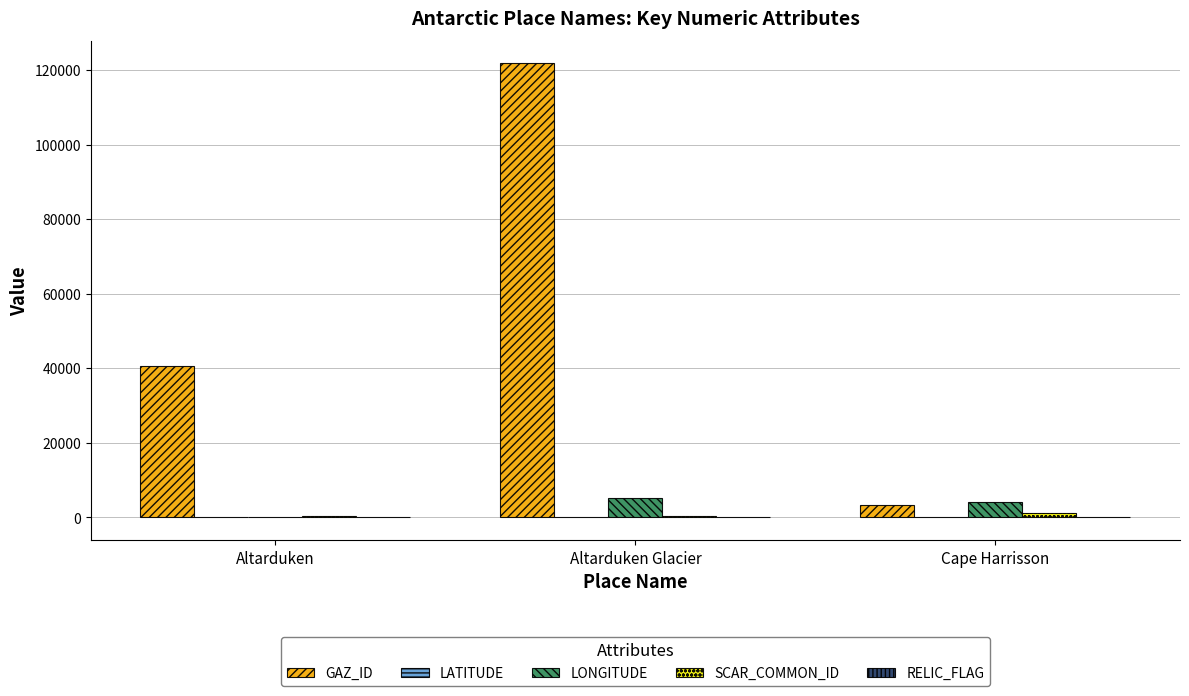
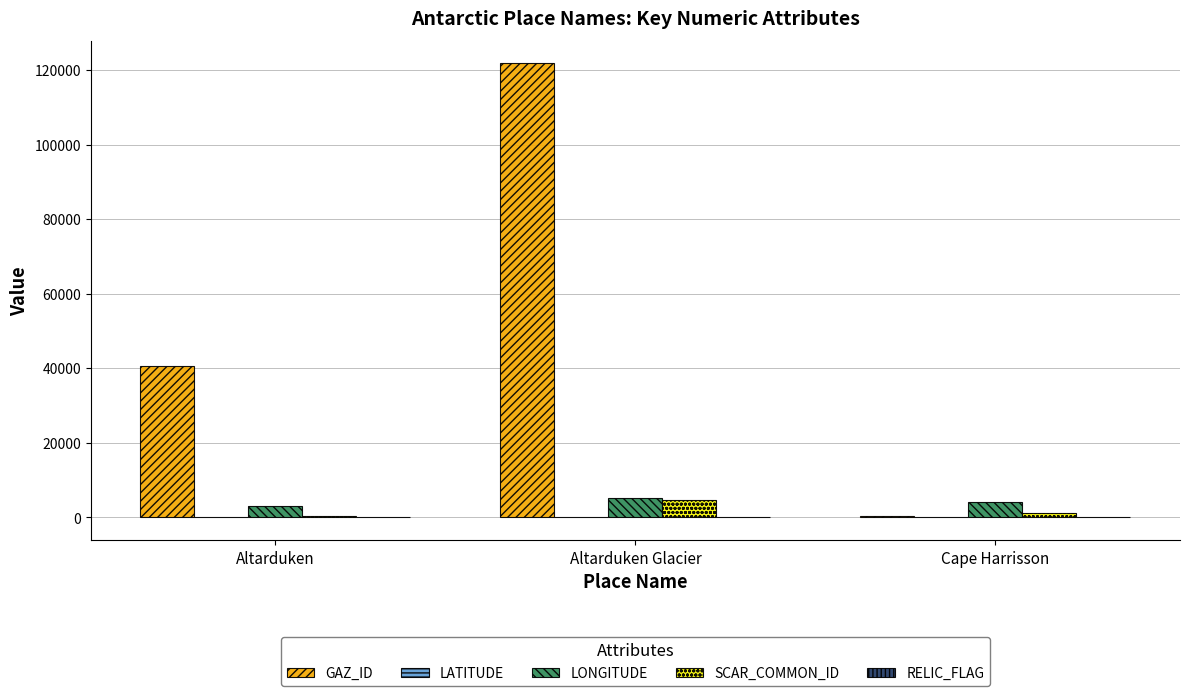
LONGITUDE, Altarduken: 0 -> 3000
SCAR_COMMON_ID, Altarduken Glacier: 0 -> 4000
GAZ_ID, Cape Harrisson: 3000 -> 0
